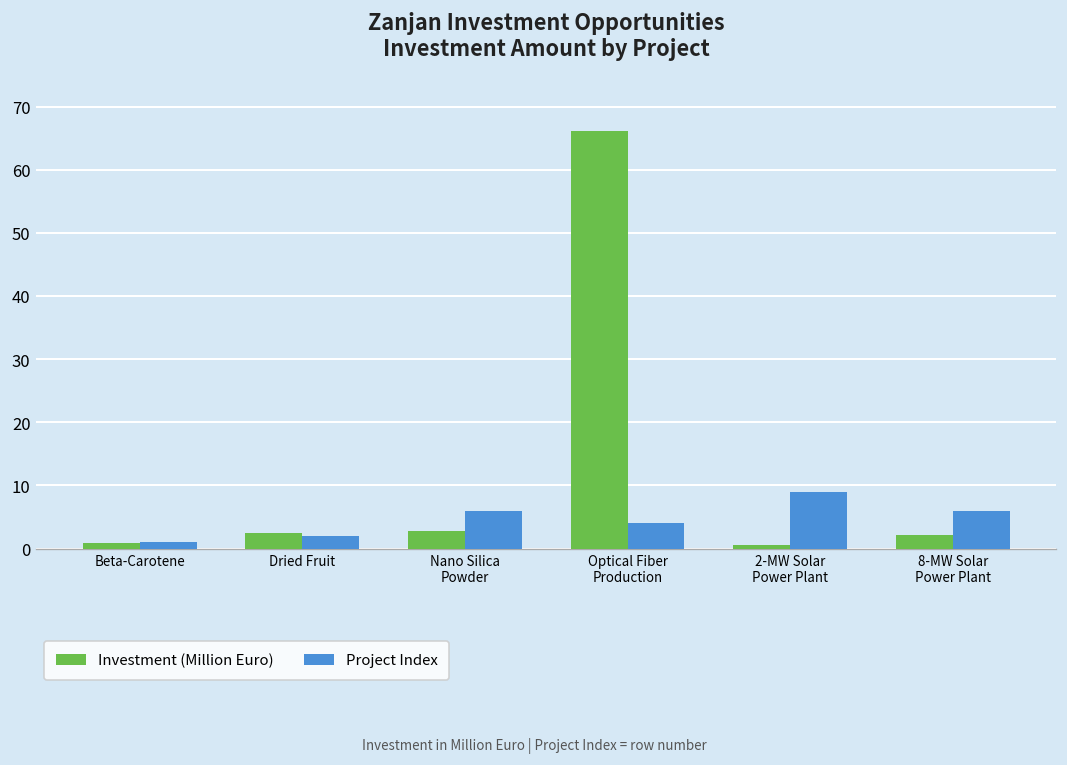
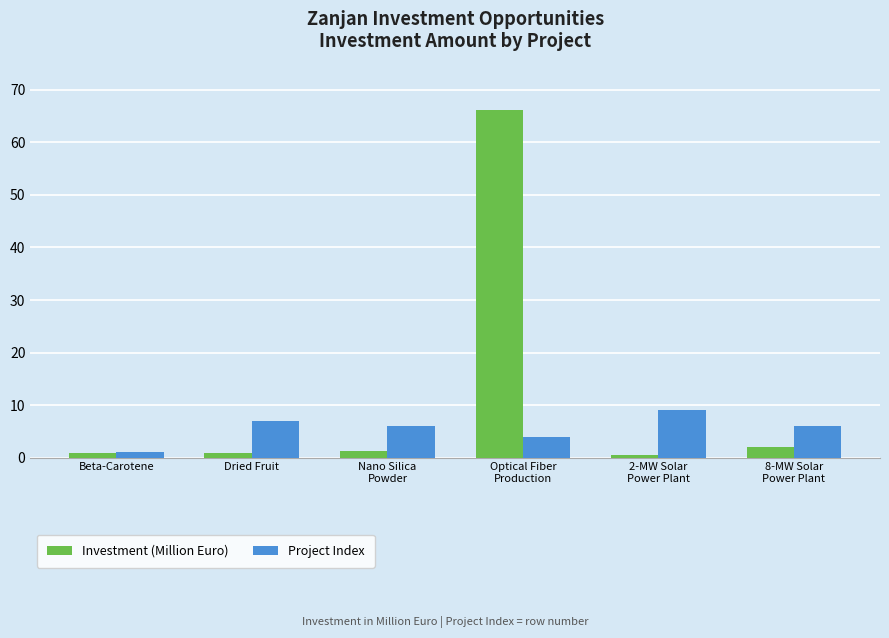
Investment (Million Euro), Dried Fruit: 3 -> 1
Project Index, Dried Fruit: 2 -> 7
Investment (Million Euro), Nano Silica Powder: 3 -> 1
